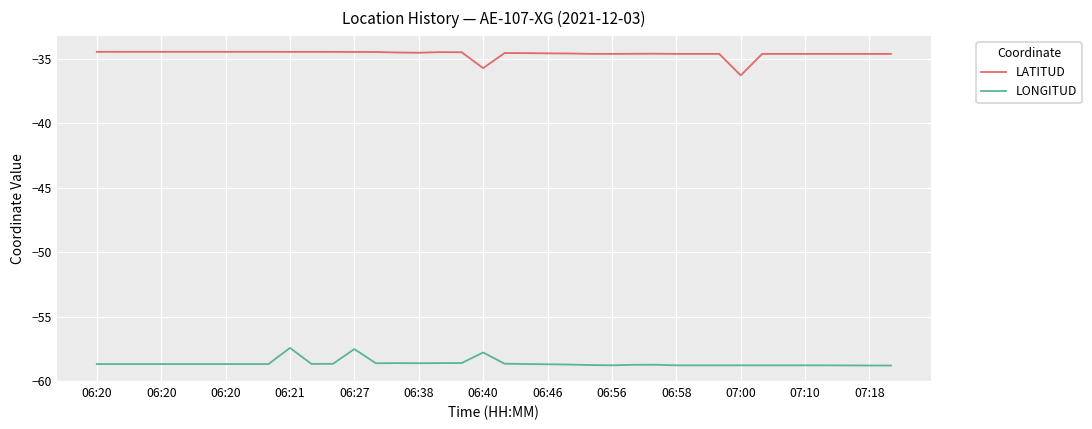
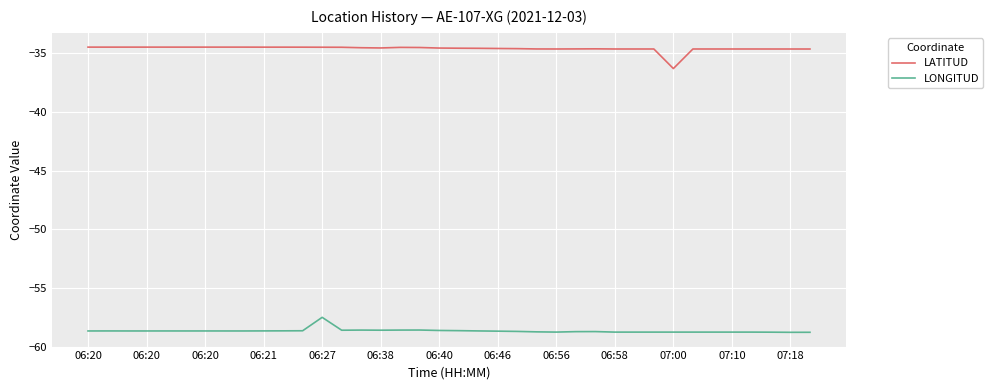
LONGITUD, 06:21: -57.4 -> -58.7
LATITUD, 06:40: -35.7 -> -34.6
LONGITUD, 06:40: -57.8 -> -58.6
